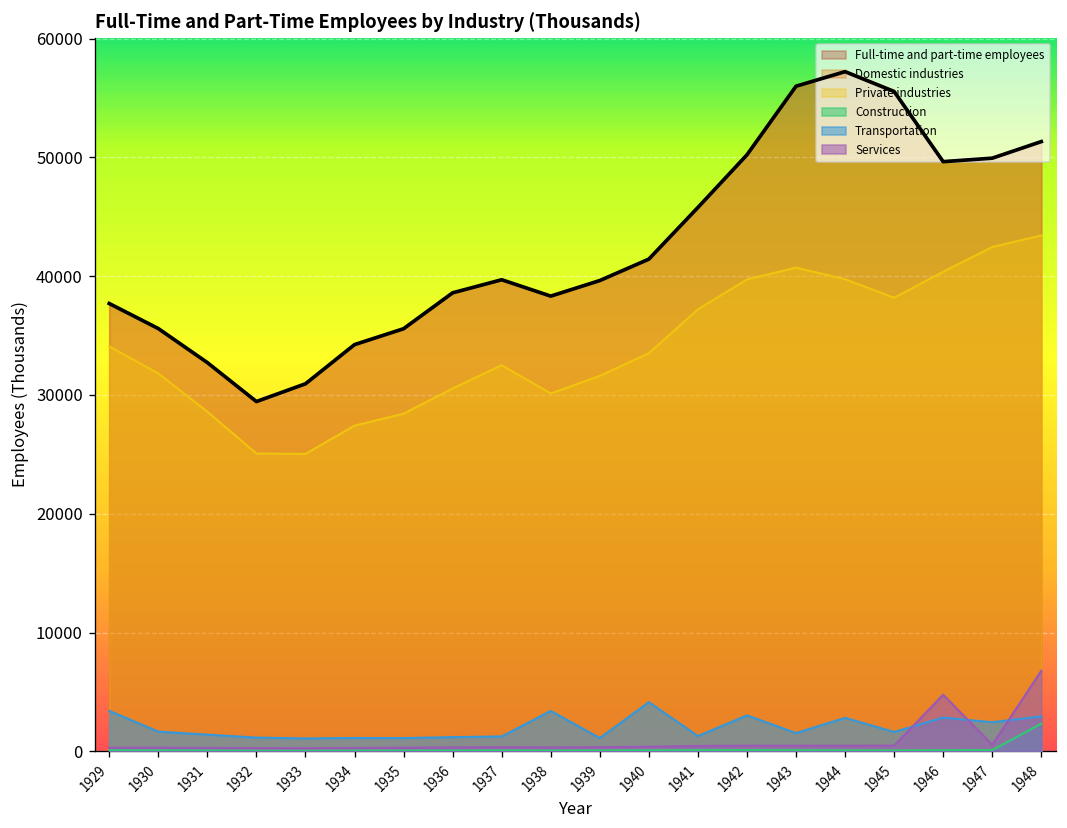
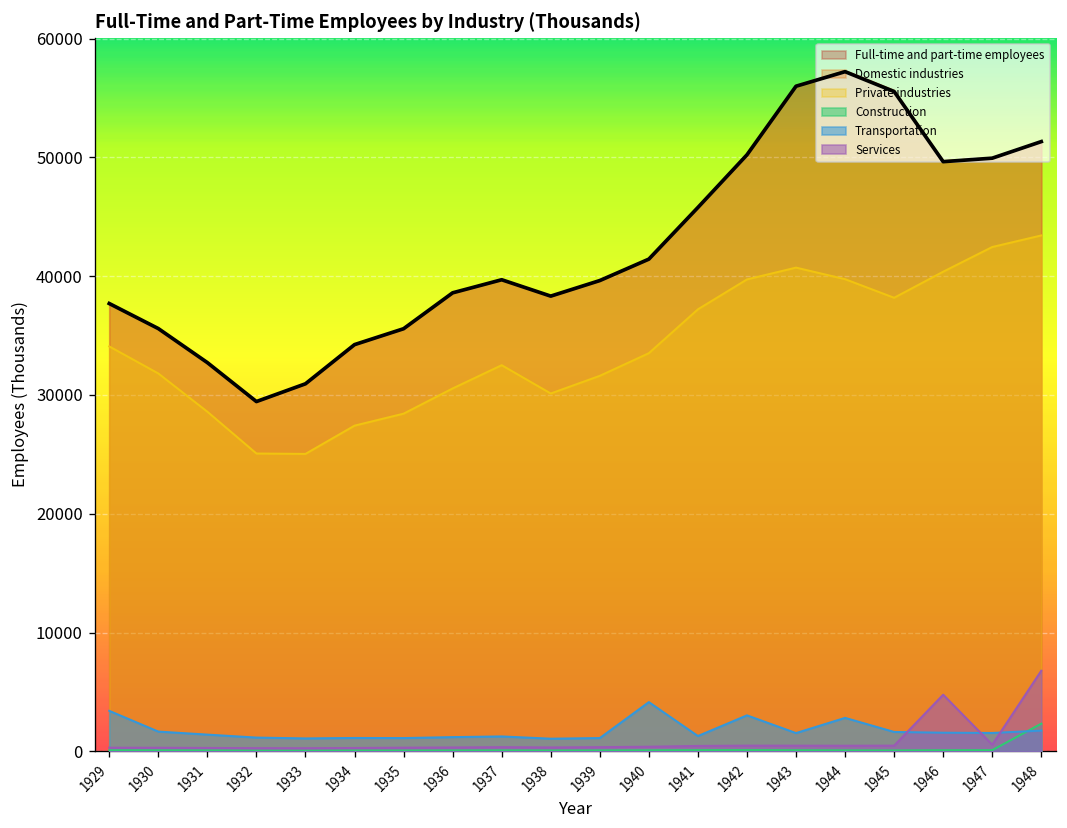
Transportation, 1938: 3000 -> 1000
Transportation, 1946: 3000 -> 2000
Transportation, 1947: 2400 -> 1500
Transportation, 1948: 3000 -> 2000
